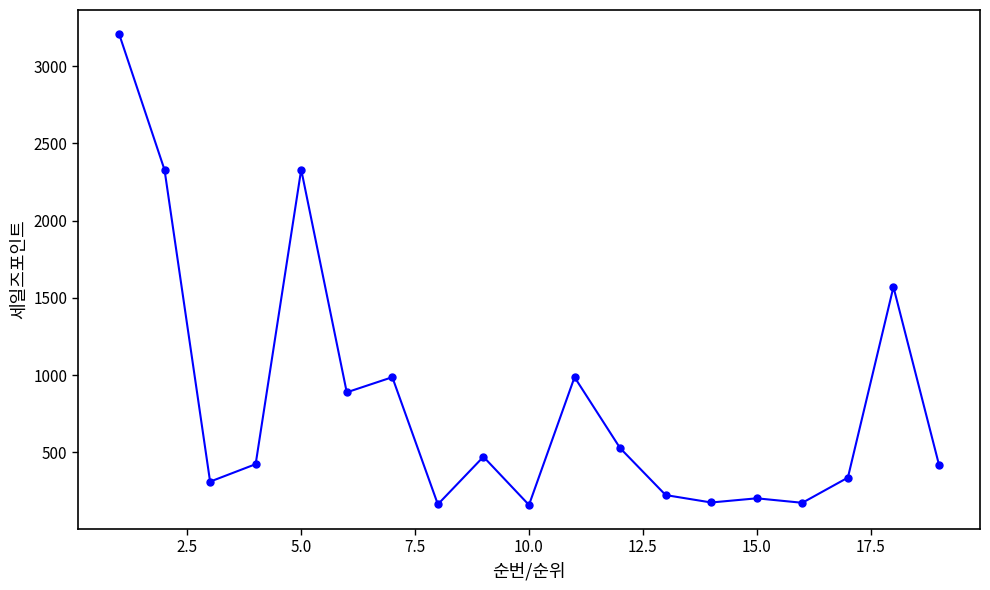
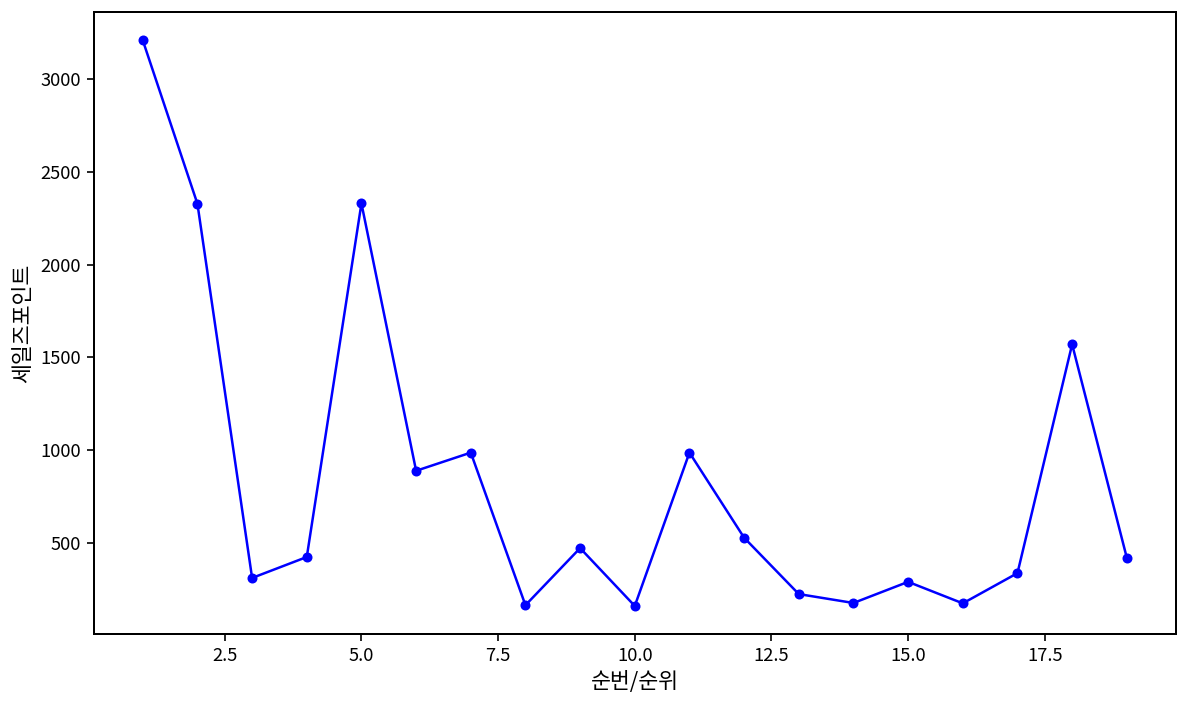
15.0: 200 -> 290
